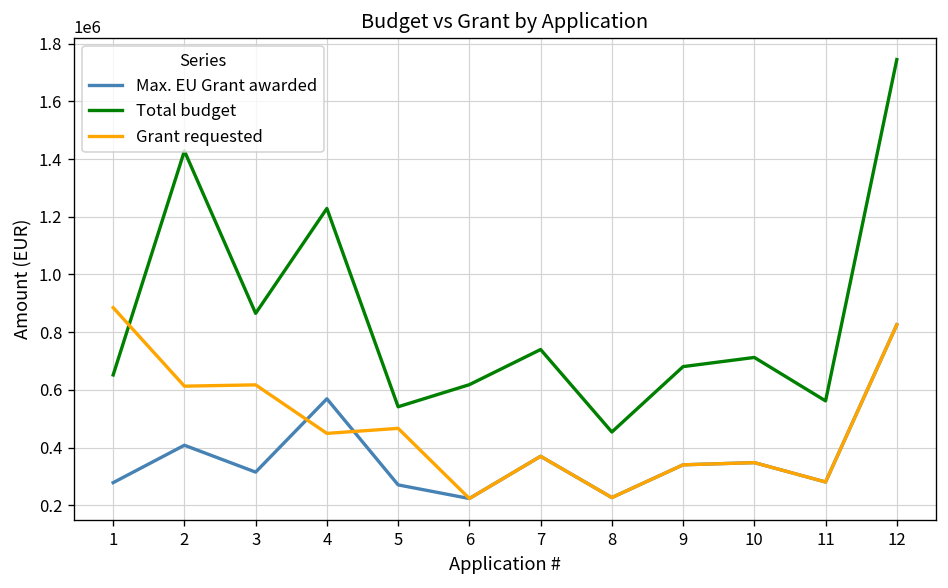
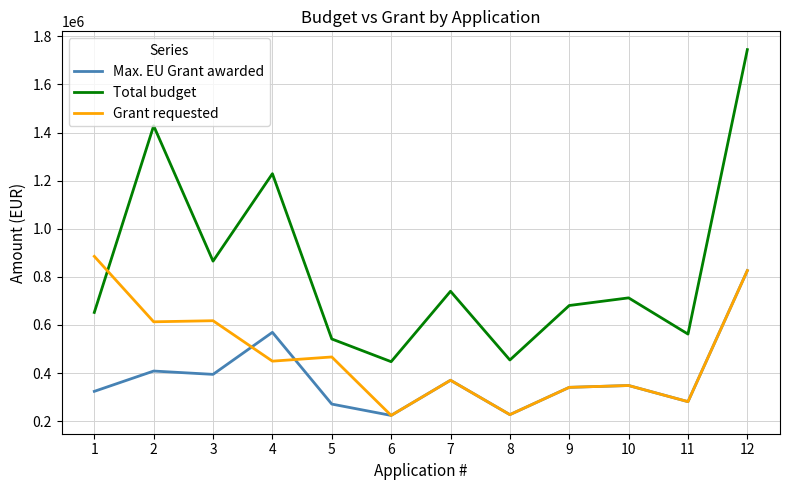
Max. EU Grant awarded, 1: 280000 -> 320000
Max. EU Grant awarded, 3: 320000 -> 390000
Total budget, 6: 620000 -> 450000
